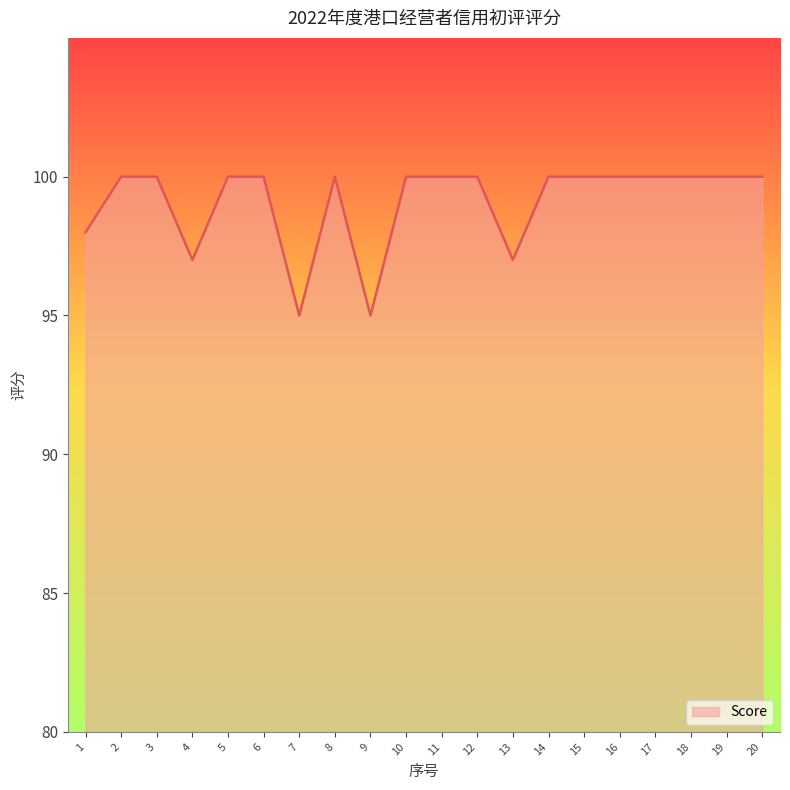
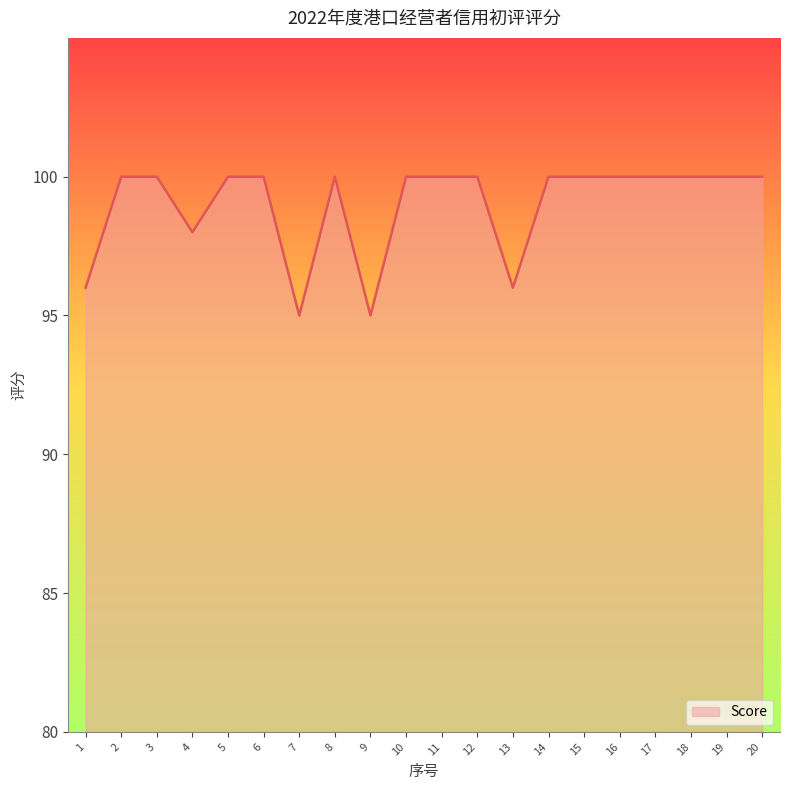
1: 98 -> 96
4: 97 -> 98
13: 97 -> 96
